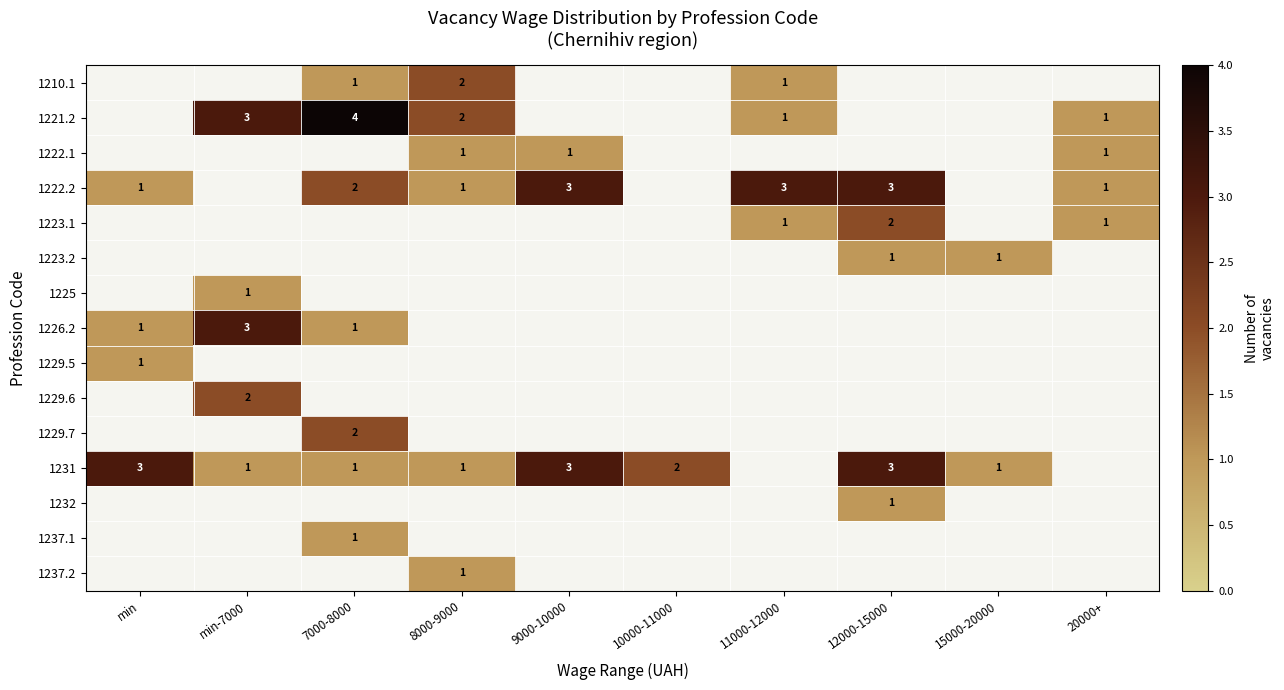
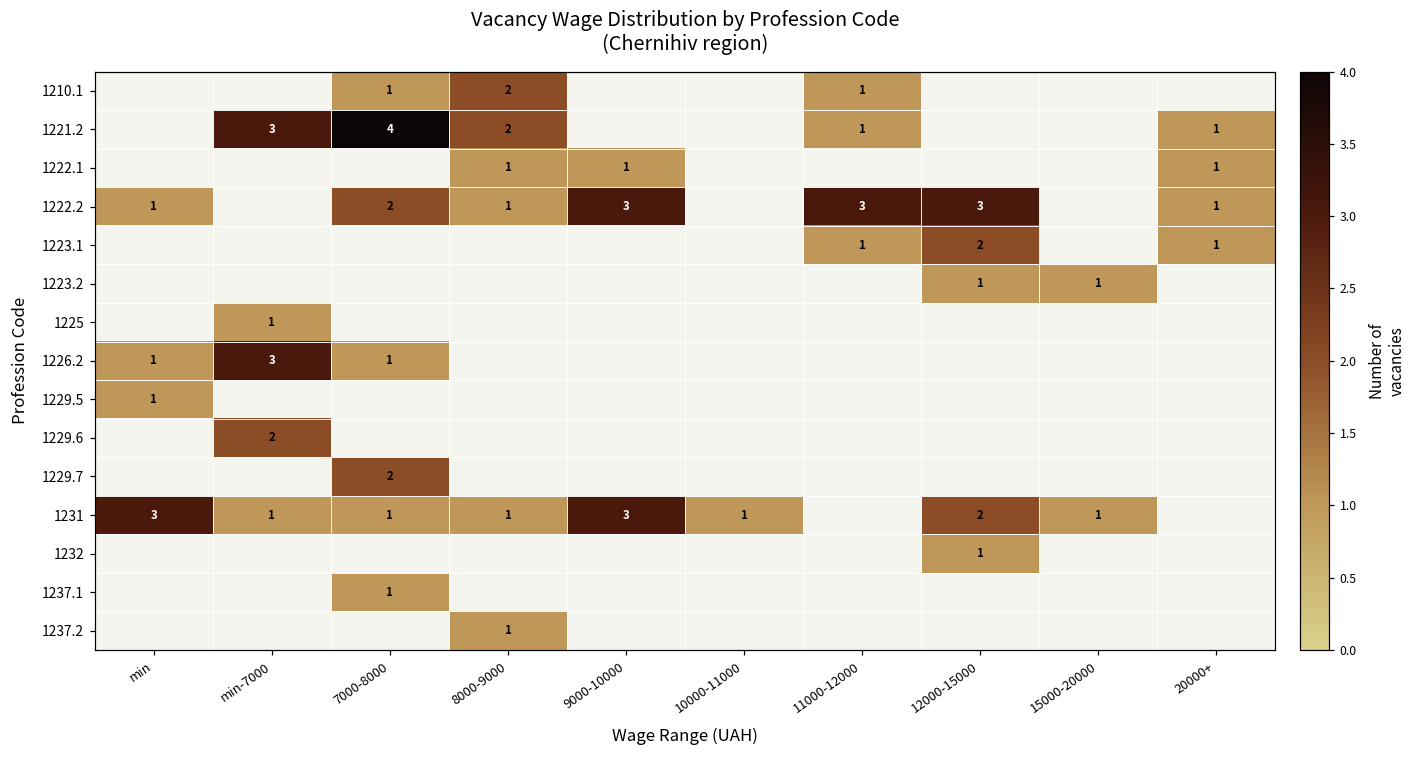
1231, 10000-11000: 2 -> 1
1231, 12000-15000: 3 -> 2
